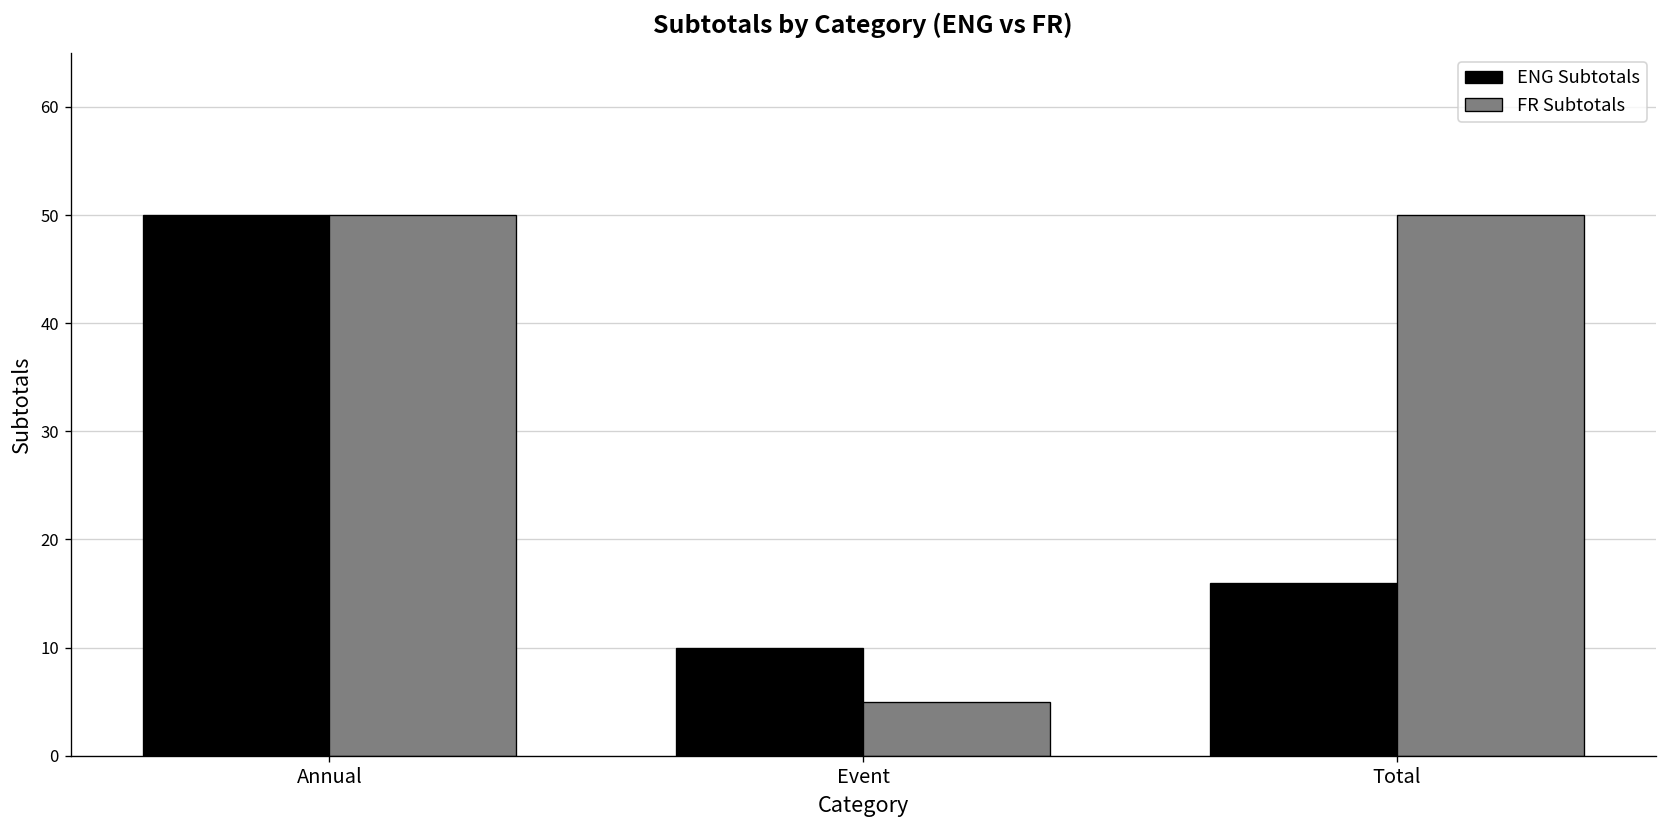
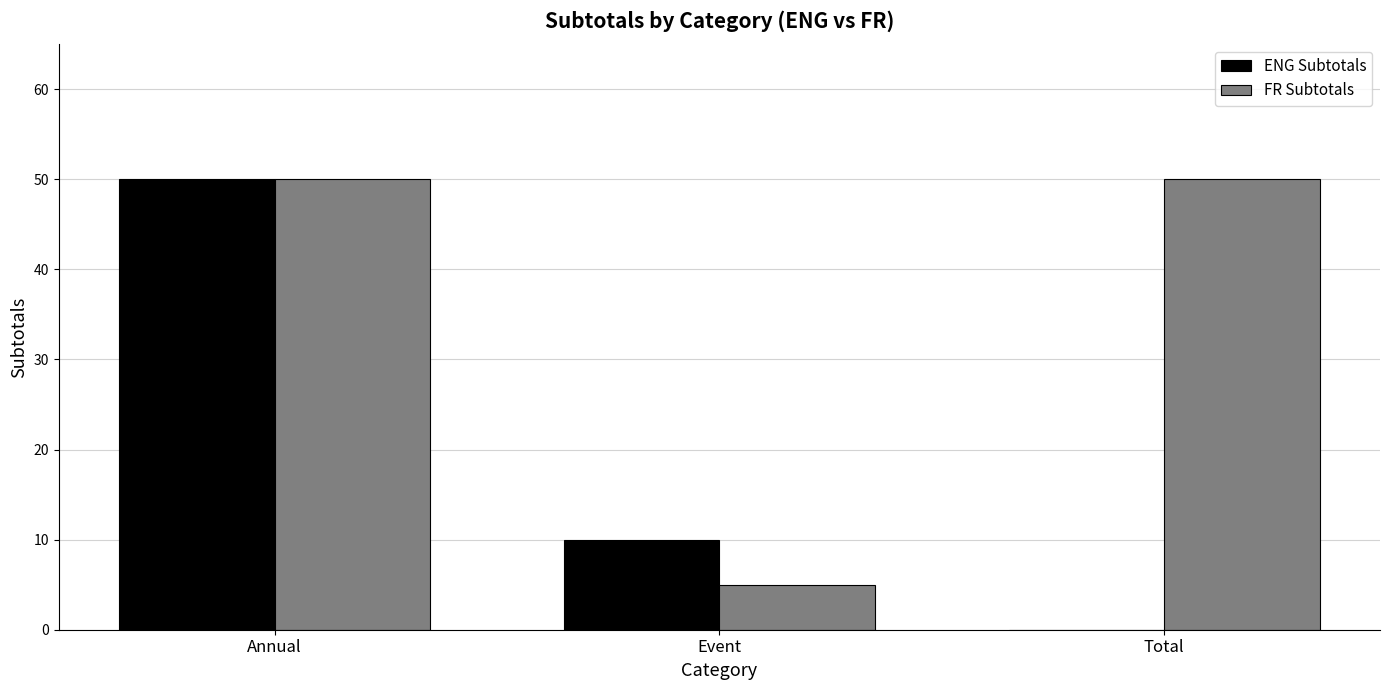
ENG Subtotals, Total: 16 -> 0
